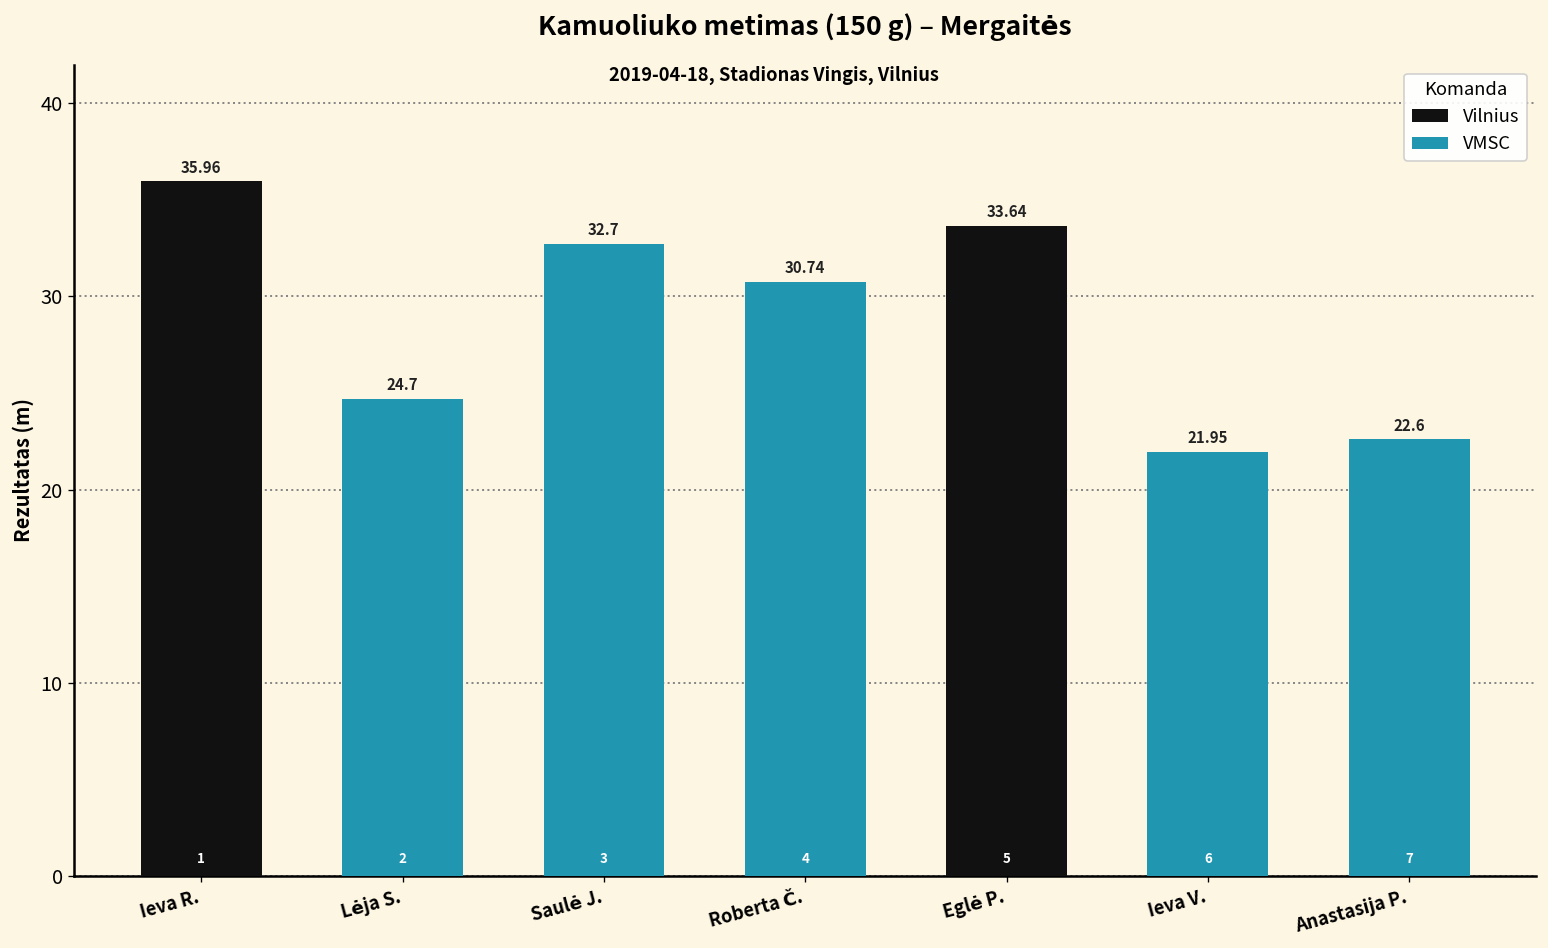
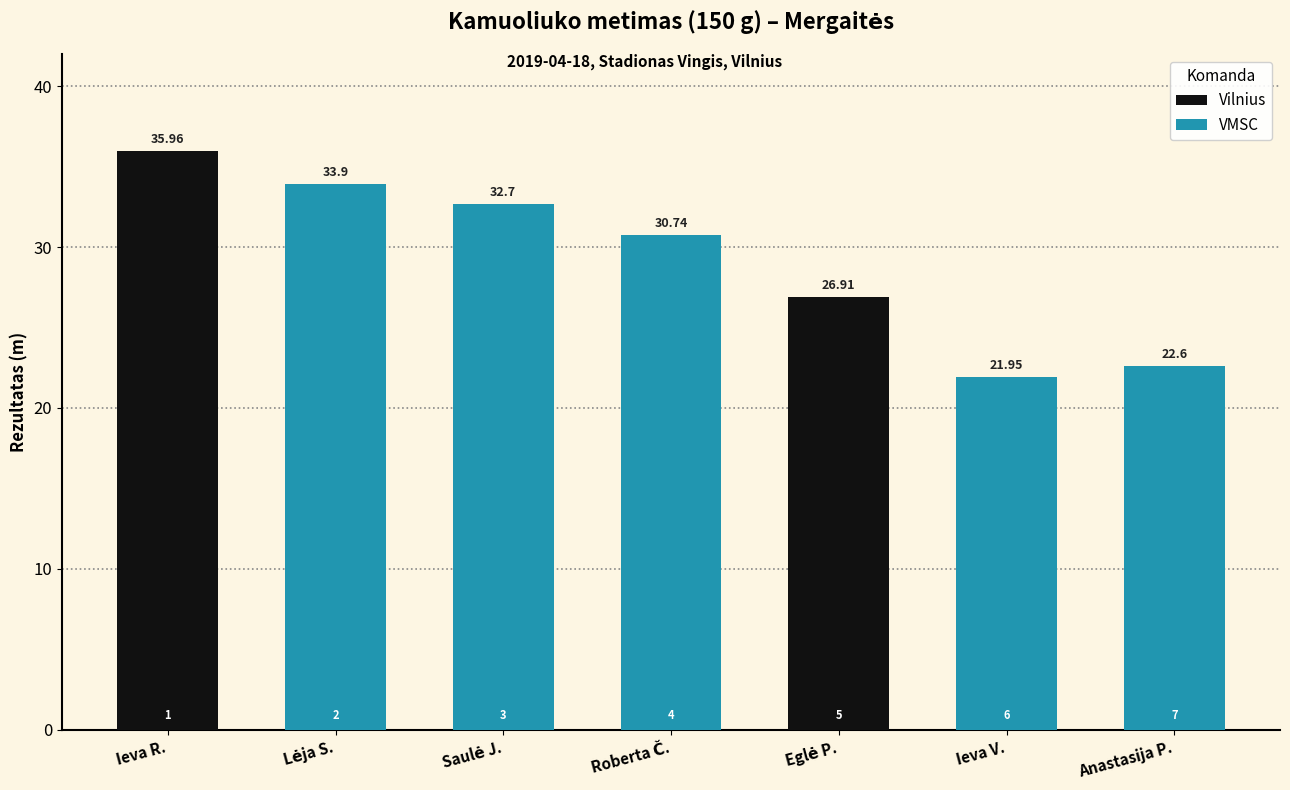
Lėja S.: 24.7 -> 33.9
Eglė P.: 33.64 -> 26.91
